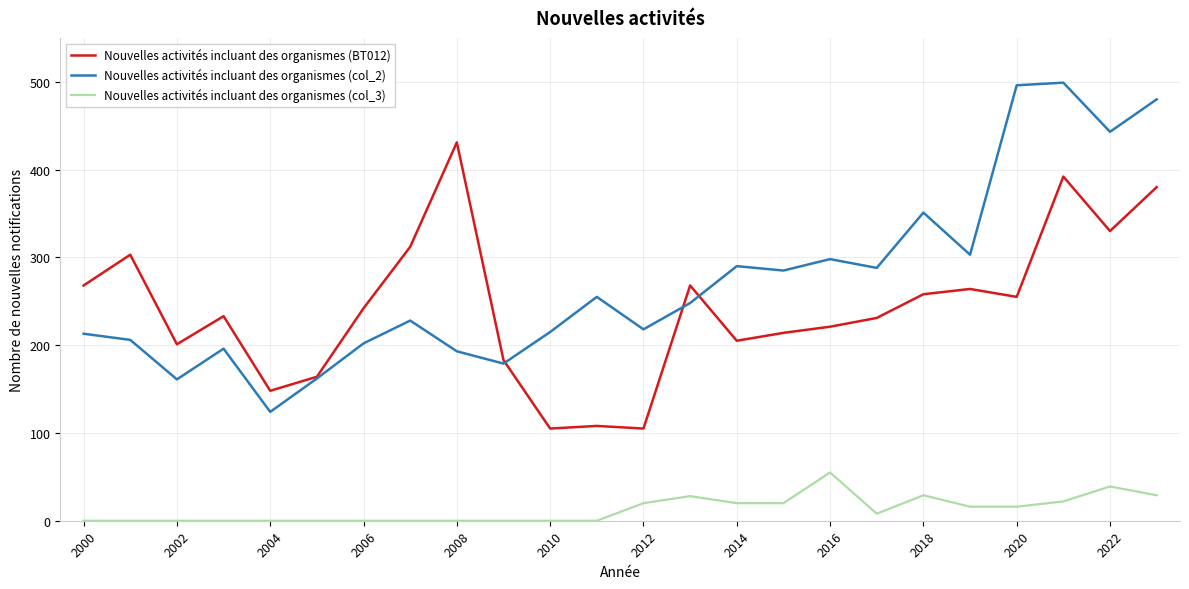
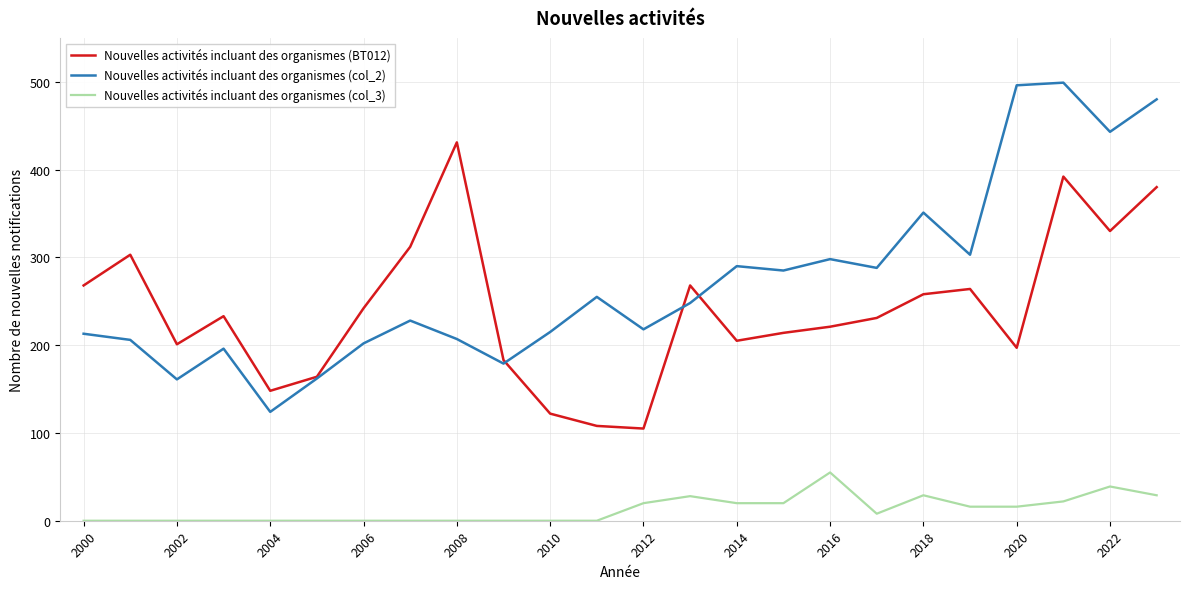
Nouvelles activités incluant des organismes (col_2), 2008: 190 -> 210
Nouvelles activités incluant des organismes (BT012), 2010: 110 -> 120
Nouvelles activités incluant des organismes (BT012), 2020: 260 -> 200
